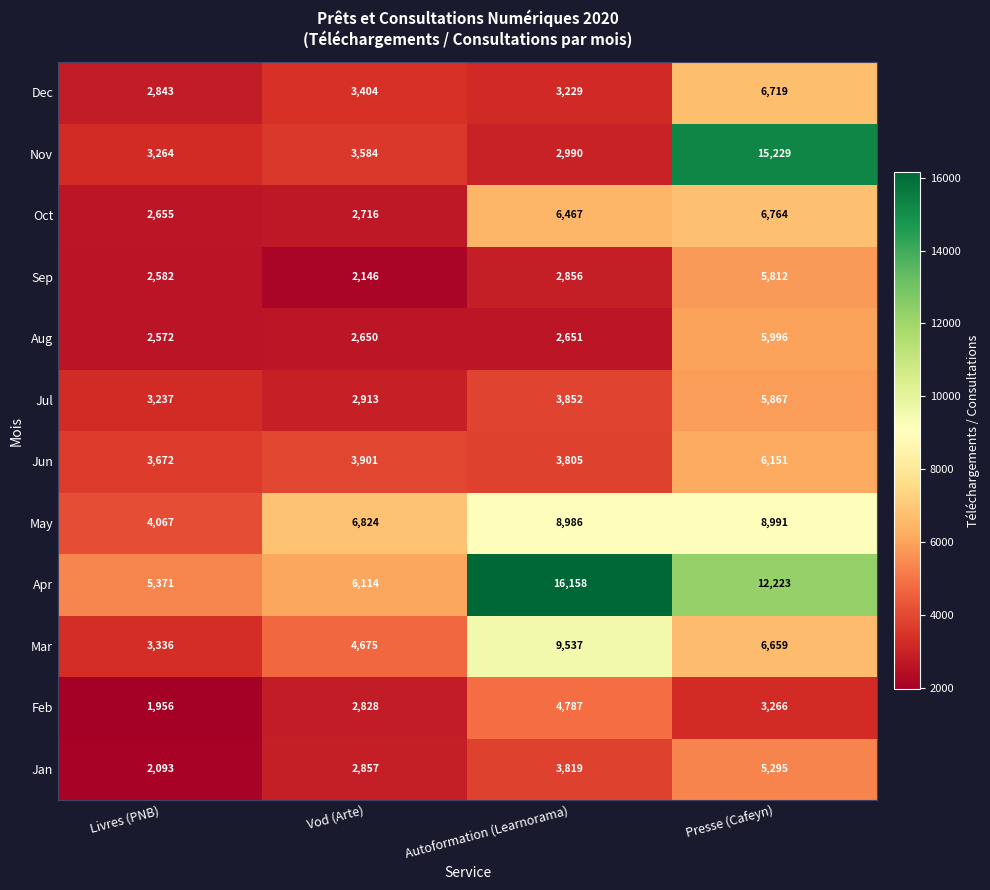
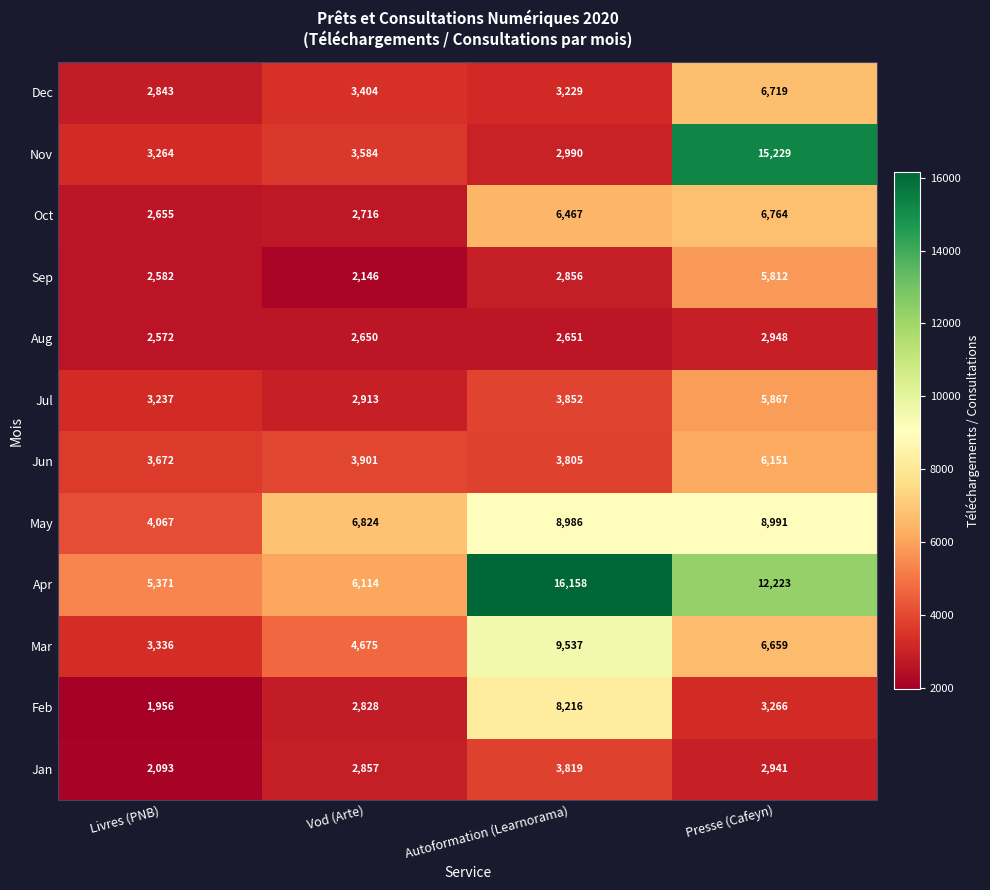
Aug, Presse (Cafeyn): 5,996 -> 2,948
Feb, Autoformation (Learnorama): 4,787 -> 8,216
Jan, Presse (Cafeyn): 5,295 -> 2,941
